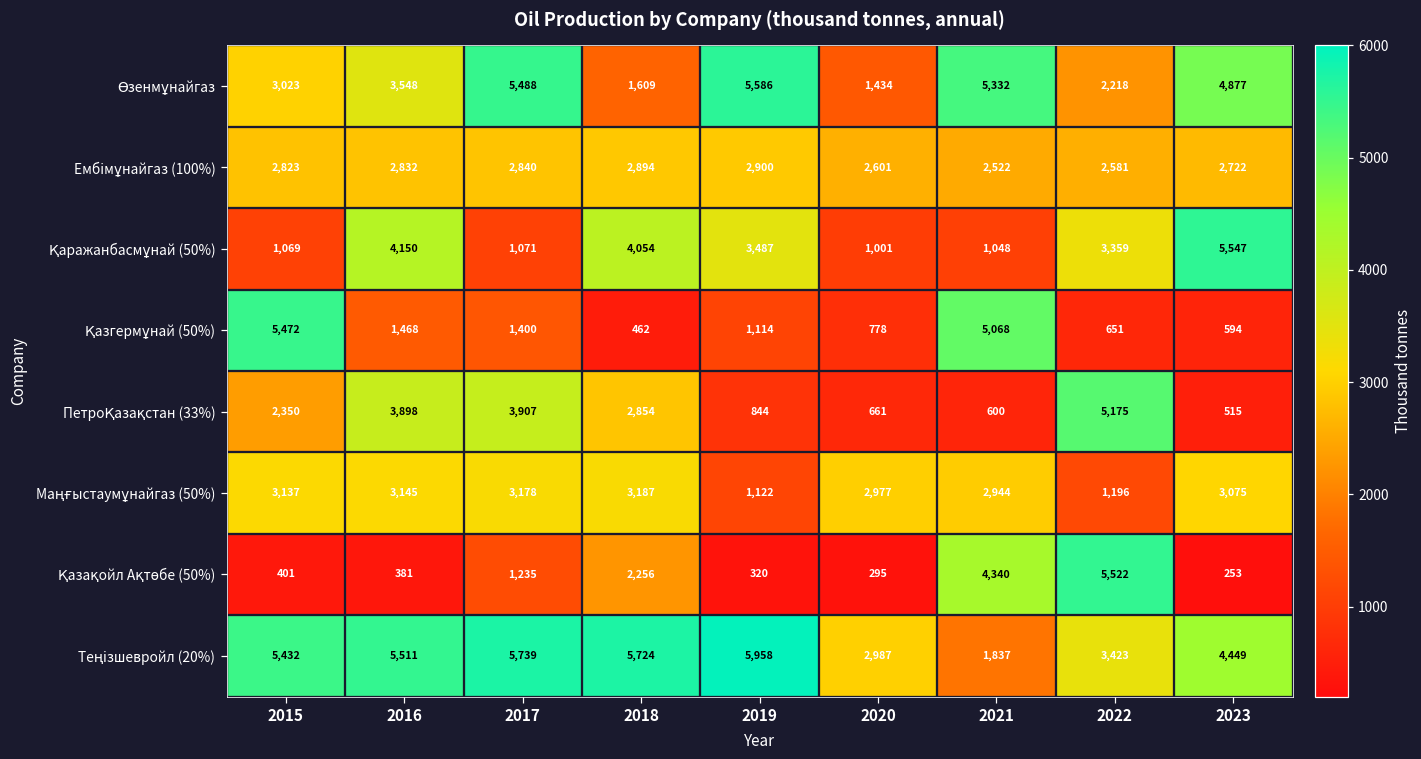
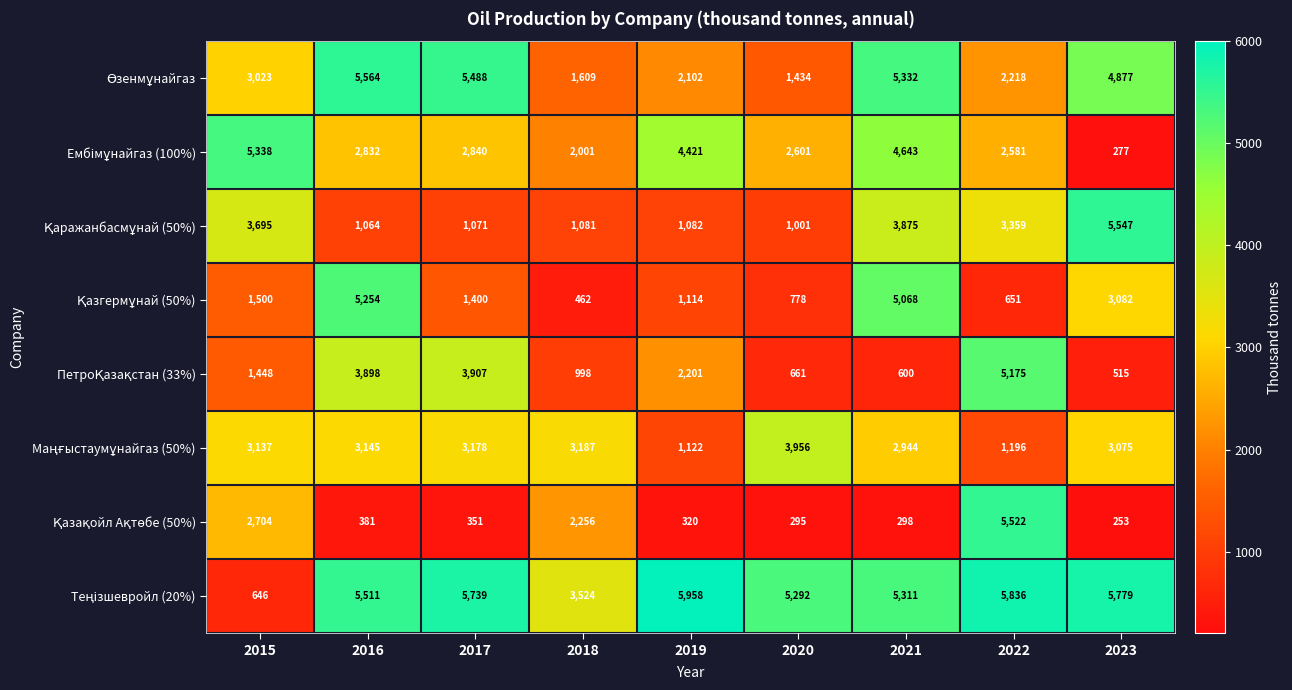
Өзенмұнайгаз, 2016: 3,548 -> 5,564
Өзенмұнайгаз, 2019: 5,586 -> 2,102
Ембімұнайгаз (100%), 2015: 2,823 -> 5,338
Ембімұнайгаз (100%), 2018: 2,894 -> 2,001
Ембімұнайгаз (100%), 2019: 2,900 -> 4,421
Ембімұнайгаз (100%), 2021: 2,522 -> 4,643
Ембімұнайгаз (100%), 2023: 2,722 -> 277
Қаражанбасмұнай (50%), 2015: 1,069 -> 3,695
Қаражанбасмұнай (50%), 2016: 4,150 -> 1,064
Қаражанбасмұнай (50%), 2018: 4,054 -> 1,081
Қаражанбасмұнай (50%), 2019: 3,487 -> 1,082
Қаражанбасмұнай (50%), 2021: 1,048 -> 3,875
Қазгермұнай (50%), 2015: 5,472 -> 1,500
Қазгермұнай (50%), 2016: 1,468 -> 5,254
Қазгермұнай (50%), 2023: 594 -> 3,082
ПетроҚазақстан (33%), 2015: 2,350 -> 1,448
ПетроҚазақстан (33%), 2018: 2,854 -> 998
ПетроҚазақстан (33%), 2019: 844 -> 2,201
Маңғыстаумұнайгаз (50%), 2020: 2,977 -> 3,956
Қазақойл Ақтөбе (50%), 2015: 401 -> 2,704
Қазақойл Ақтөбе (50%), 2017: 1,235 -> 351
Қазақойл Ақтөбе (50%), 2021: 4,340 -> 298
Теңізшевройл (20%), 2015: 5,432 -> 646
Теңізшевройл (20%), 2018: 5,724 -> 3,524
Теңізшевройл (20%), 2020: 2,987 -> 5,292
Теңізшевройл (20%), 2021: 1,837 -> 5,311
Теңізшевройл (20%), 2022: 3,423 -> 5,836
Теңізшевройл (20%), 2023: 4,449 -> 5,779
